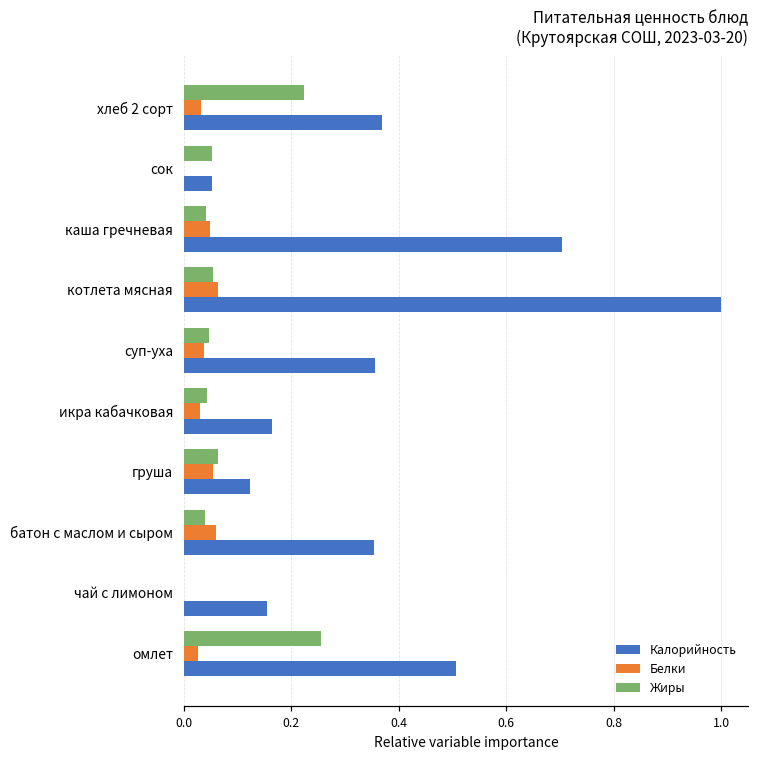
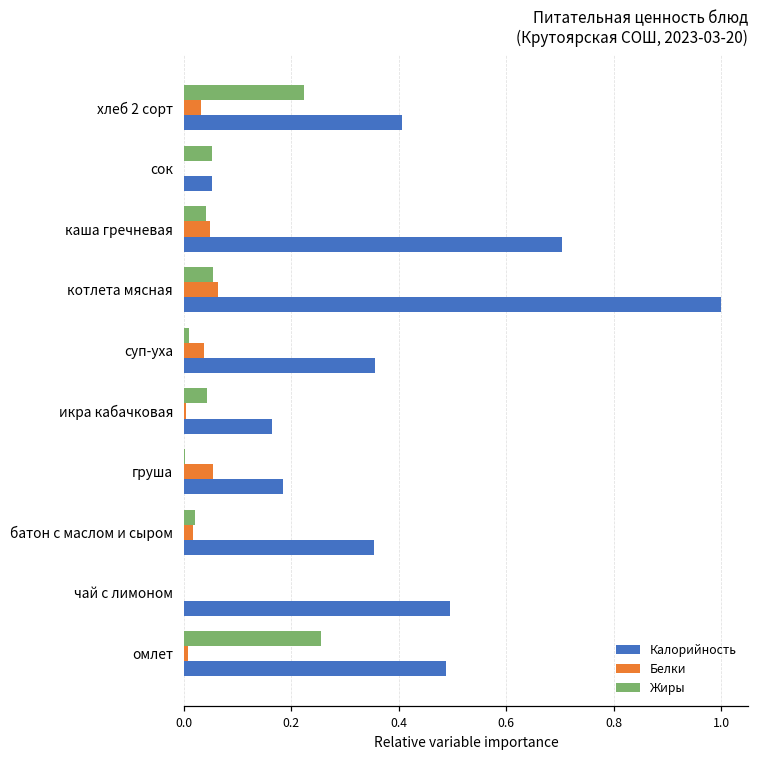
Калорийность, хлеб 2 сорт: 0.37 -> 0.41
Жиры, суп-уха: 0.05 -> 0.01
Белки, икра кабачковая: 0.03 -> 0.00
Жиры, груша: 0.06 -> 0.00
Калорийность, груша: 0.12 -> 0.18
Жиры, батон с маслом и сыром: 0.04 -> 0.02
Белки, батон с маслом и сыром: 0.06 -> 0.02
Калорийность, чай с лимоном: 0.16 -> 0.50
Белки, омлет: 0.03 -> 0.01
Калорийность, омлет: 0.51 -> 0.49
